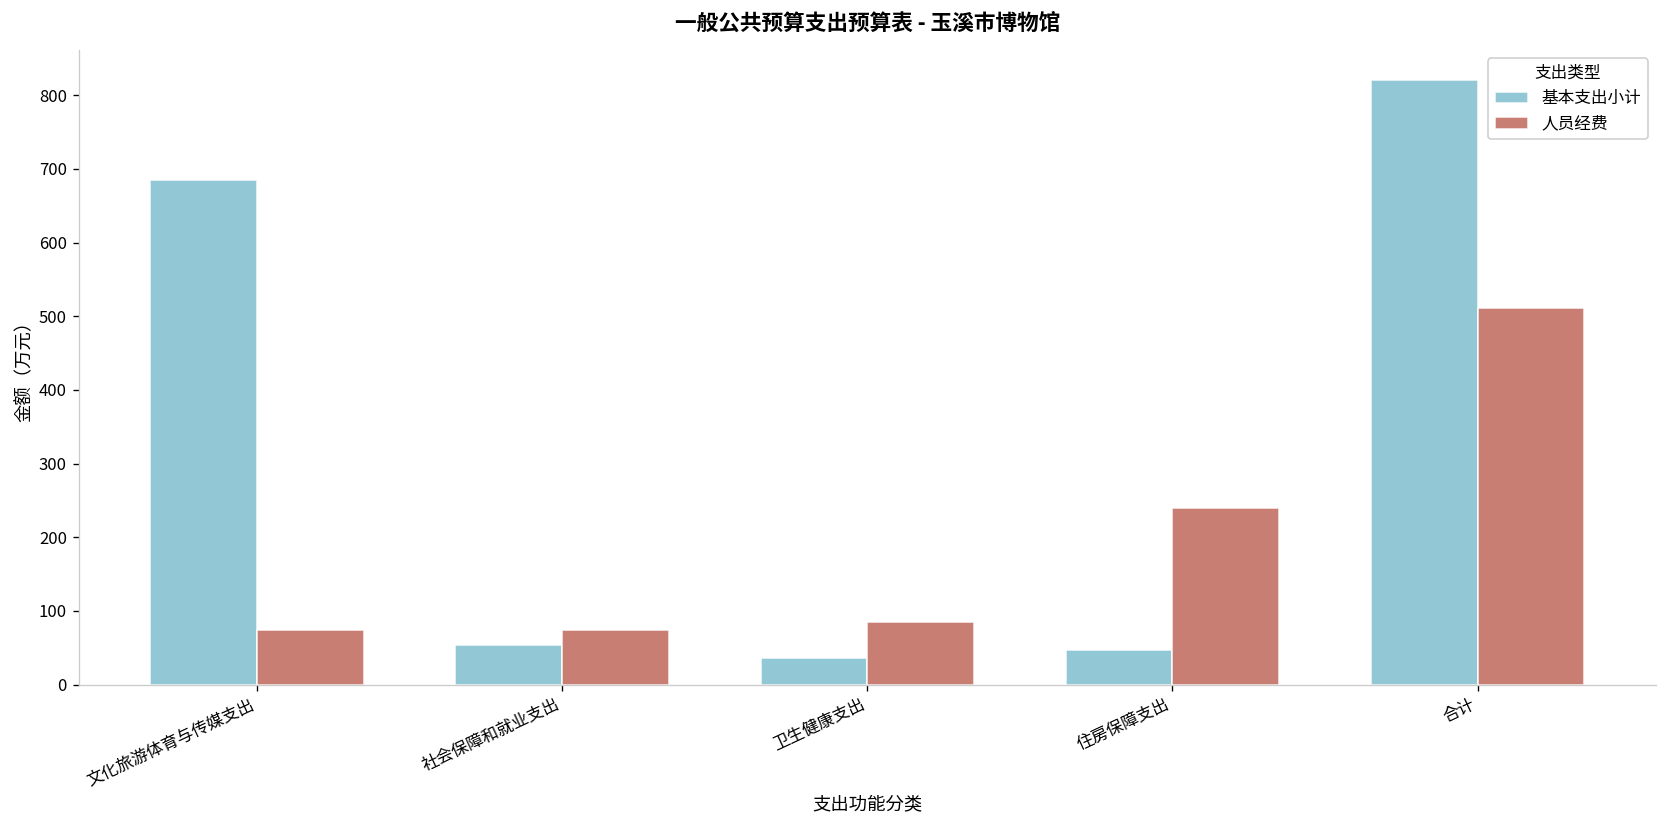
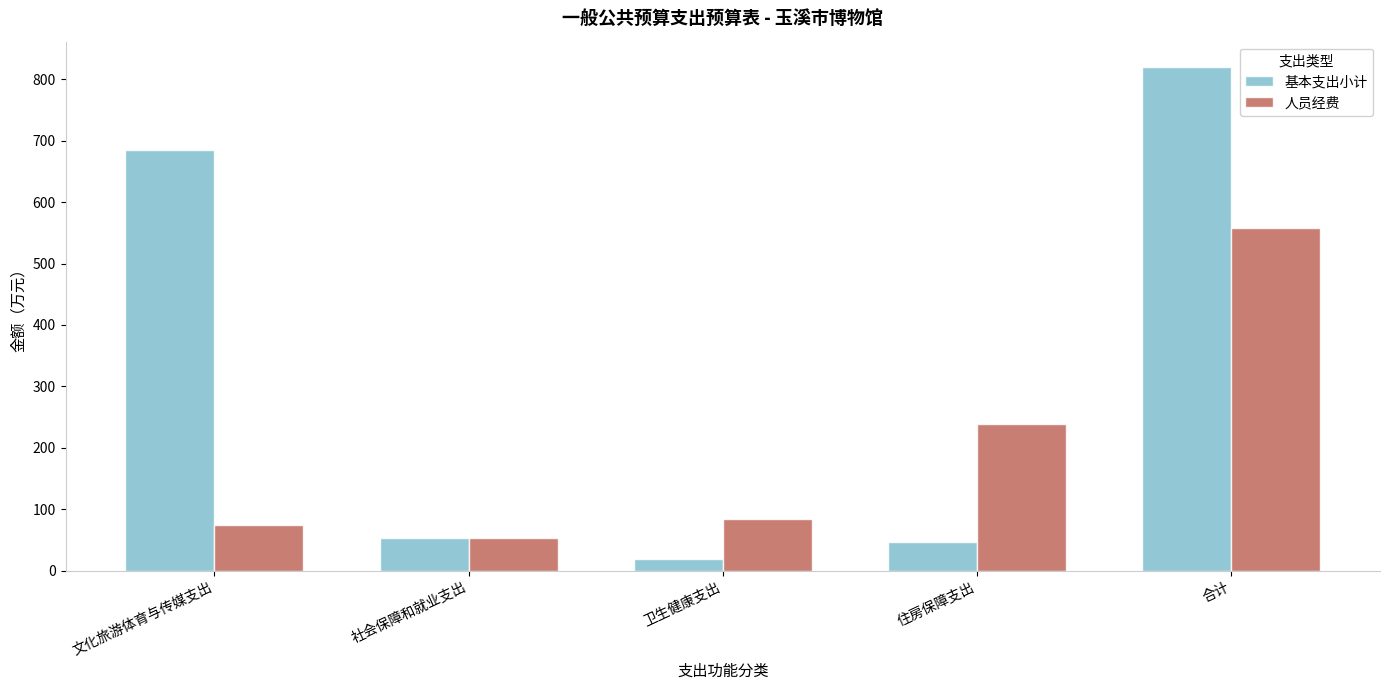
人员经费, 社会保障和就业支出: 70 -> 50
基本支出小计, 卫生健康支出: 40 -> 20
人员经费, 合计: 510 -> 560
